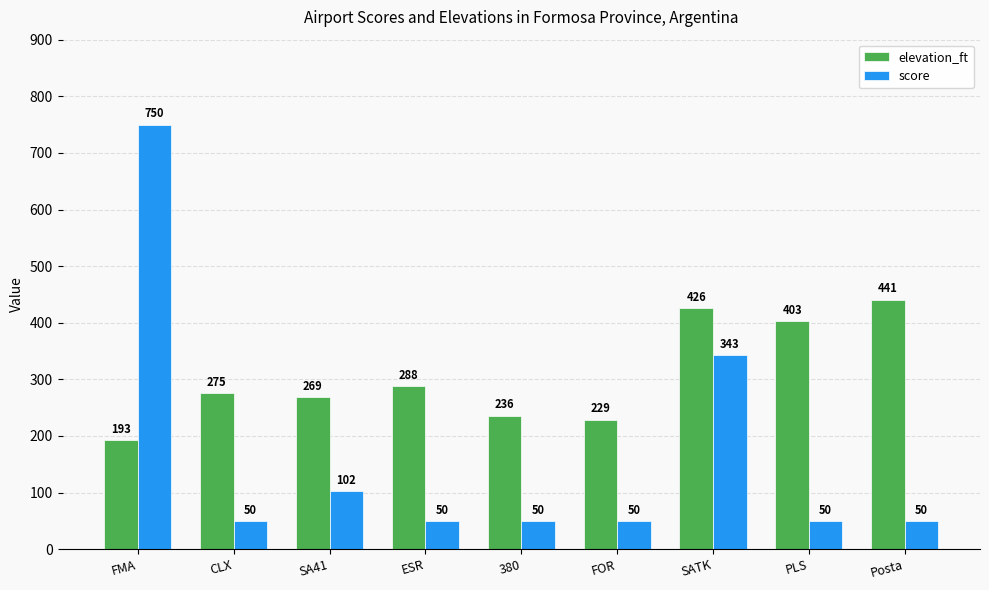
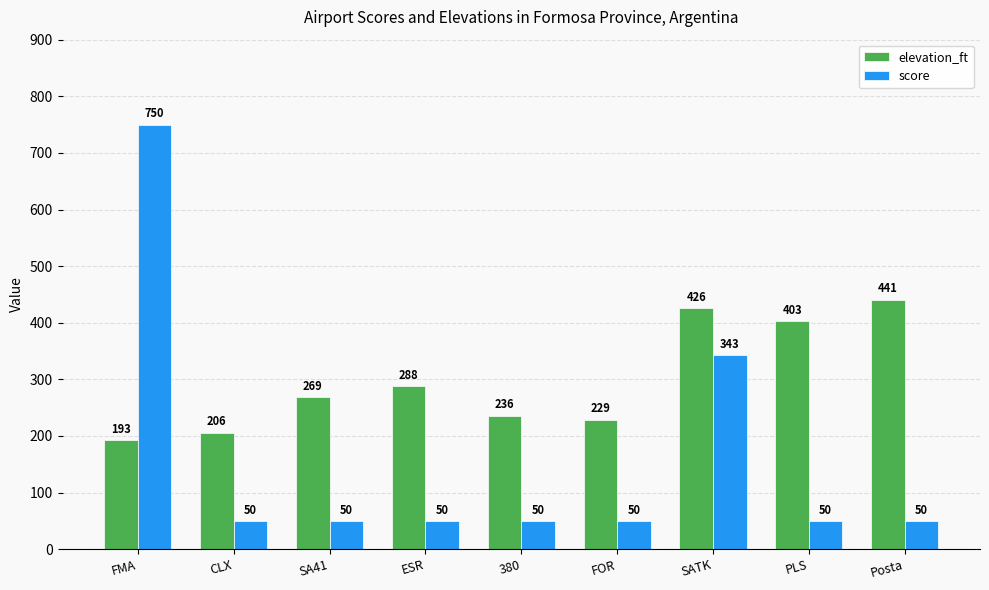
elevation_ft, CLX: 275 -> 206
score, SA41: 102 -> 50
